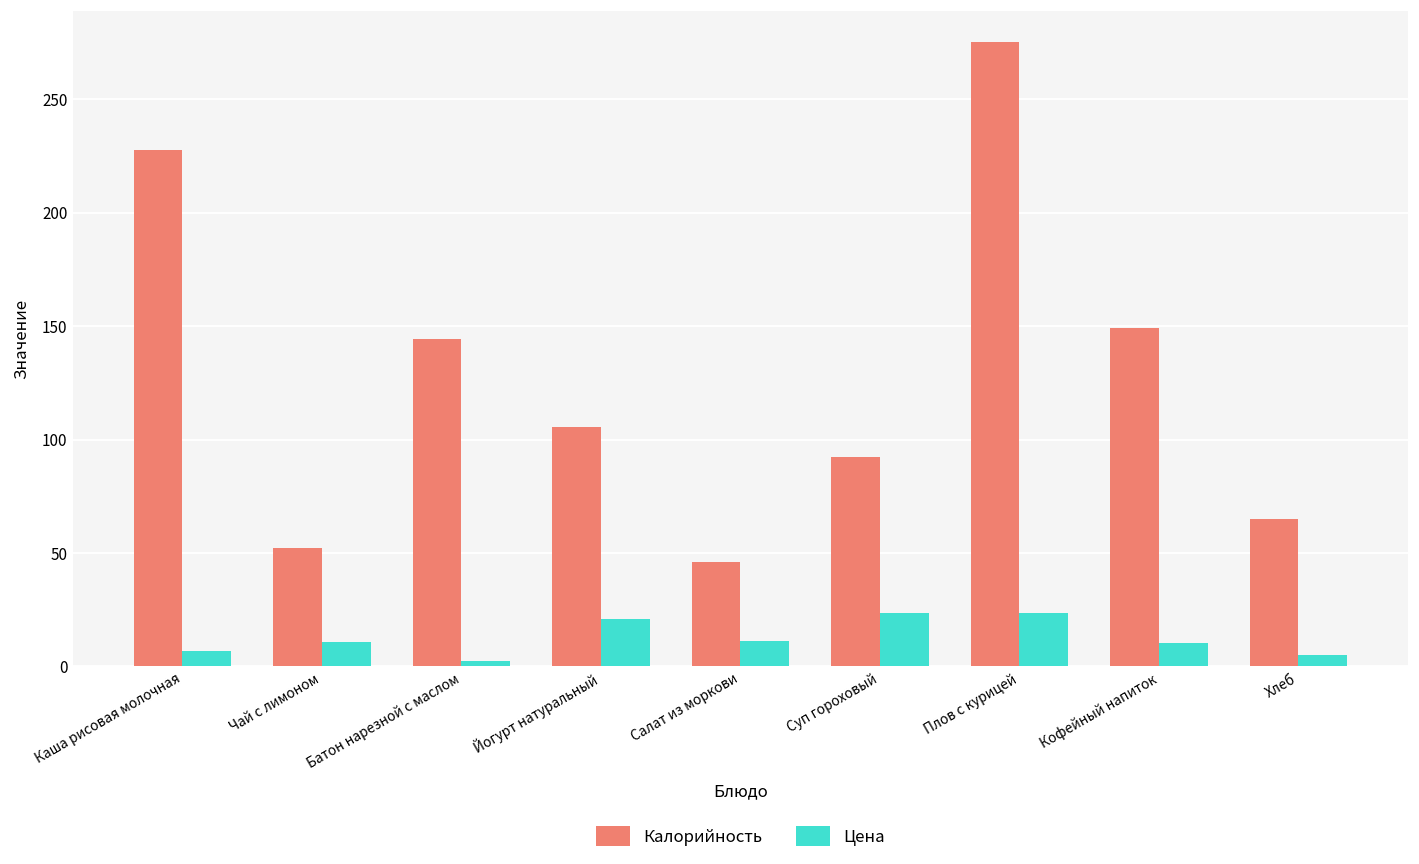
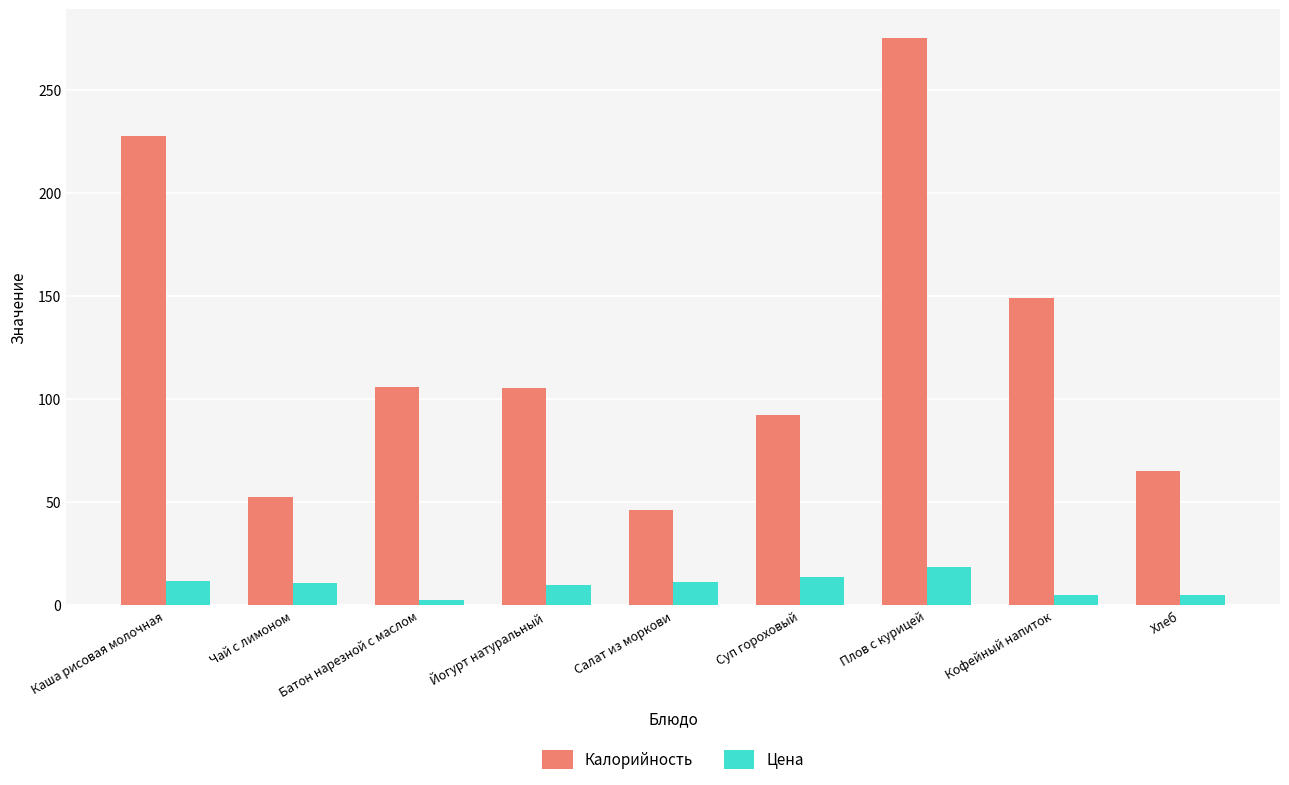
Цена, Каша рисовая молочная: 7 -> 12
Калорийность, Батон нарезной с маслом: 144 -> 106
Цена, Йогурт натуральный: 21 -> 10
Цена, Суп гороховый: 24 -> 14
Цена, Плов с курицей: 24 -> 18
Цена, Кофейный напиток: 10 -> 5
